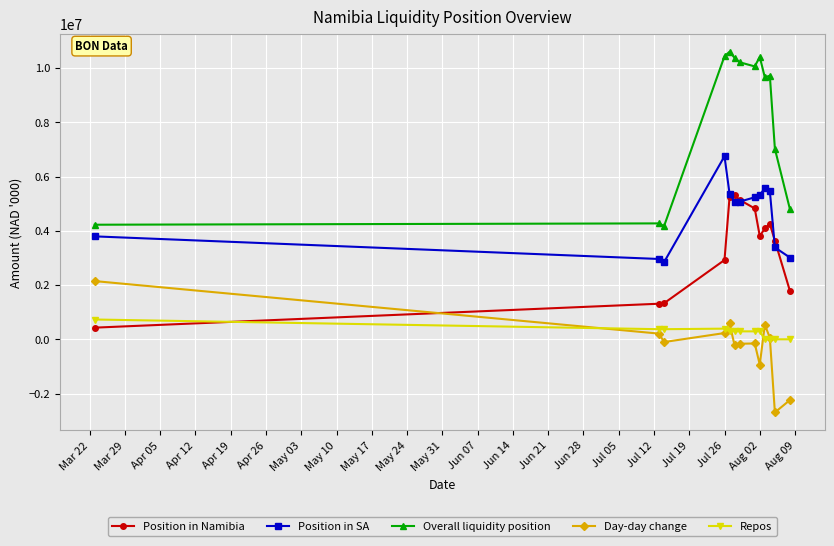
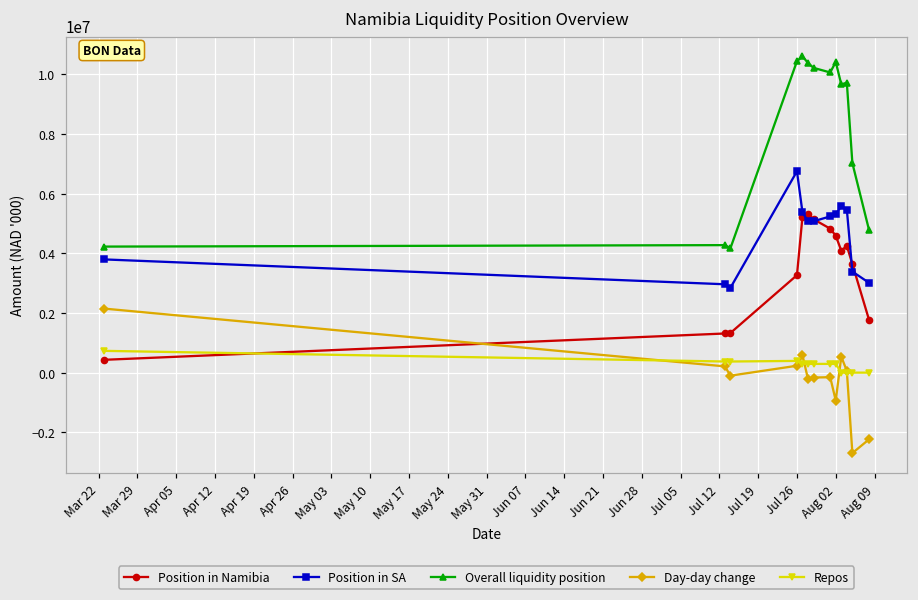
Position in Namibia, Jul 26: 2900000 -> 3300000
Position in Namibia, Aug 02: 3800000 -> 4600000
